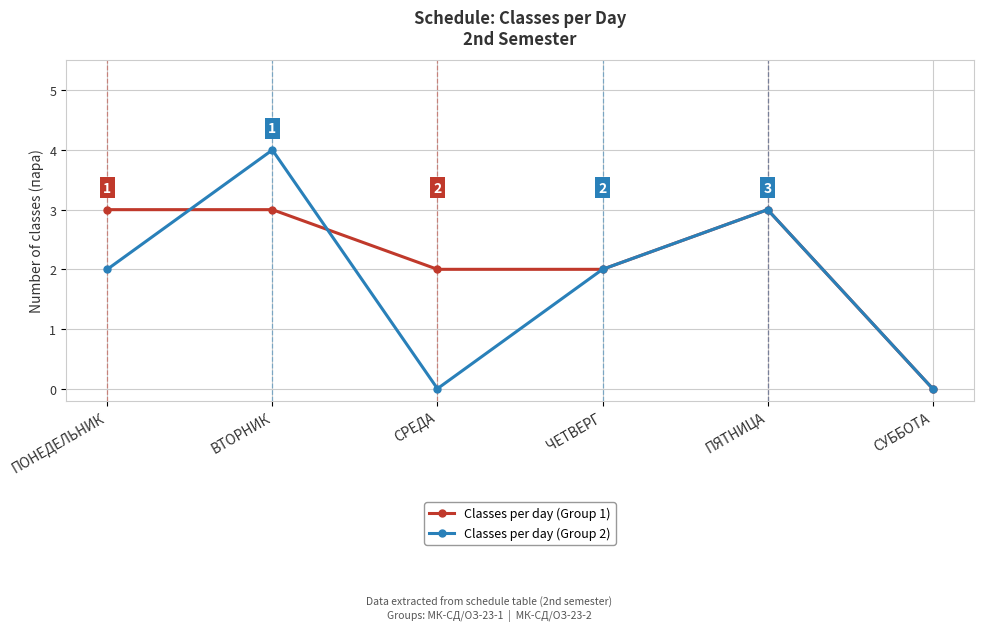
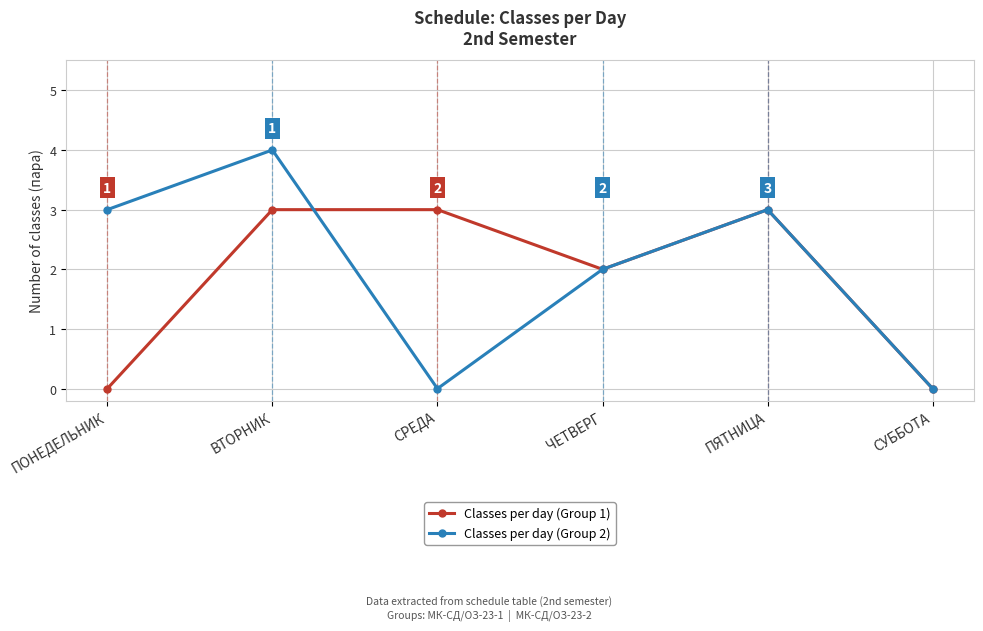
Classes per day (Group 1), ПОНЕДЕЛЬНИК: 3 -> 0
Classes per day (Group 2), ПОНЕДЕЛЬНИК: 2 -> 3
Classes per day (Group 1), СРЕДА: 2 -> 3
